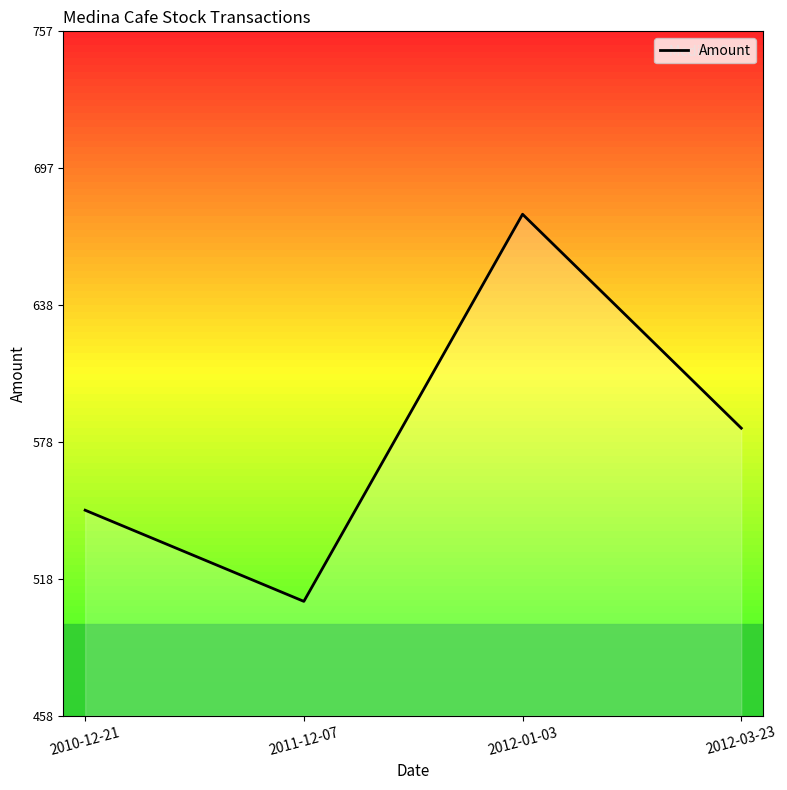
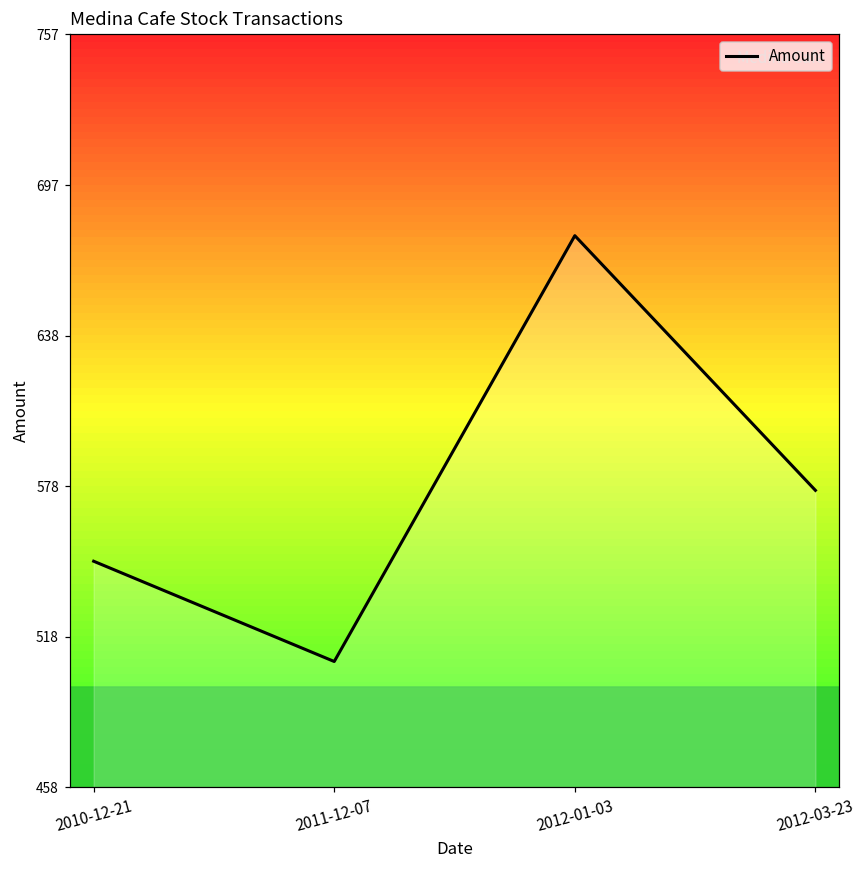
2012-03-23: 584 -> 576
